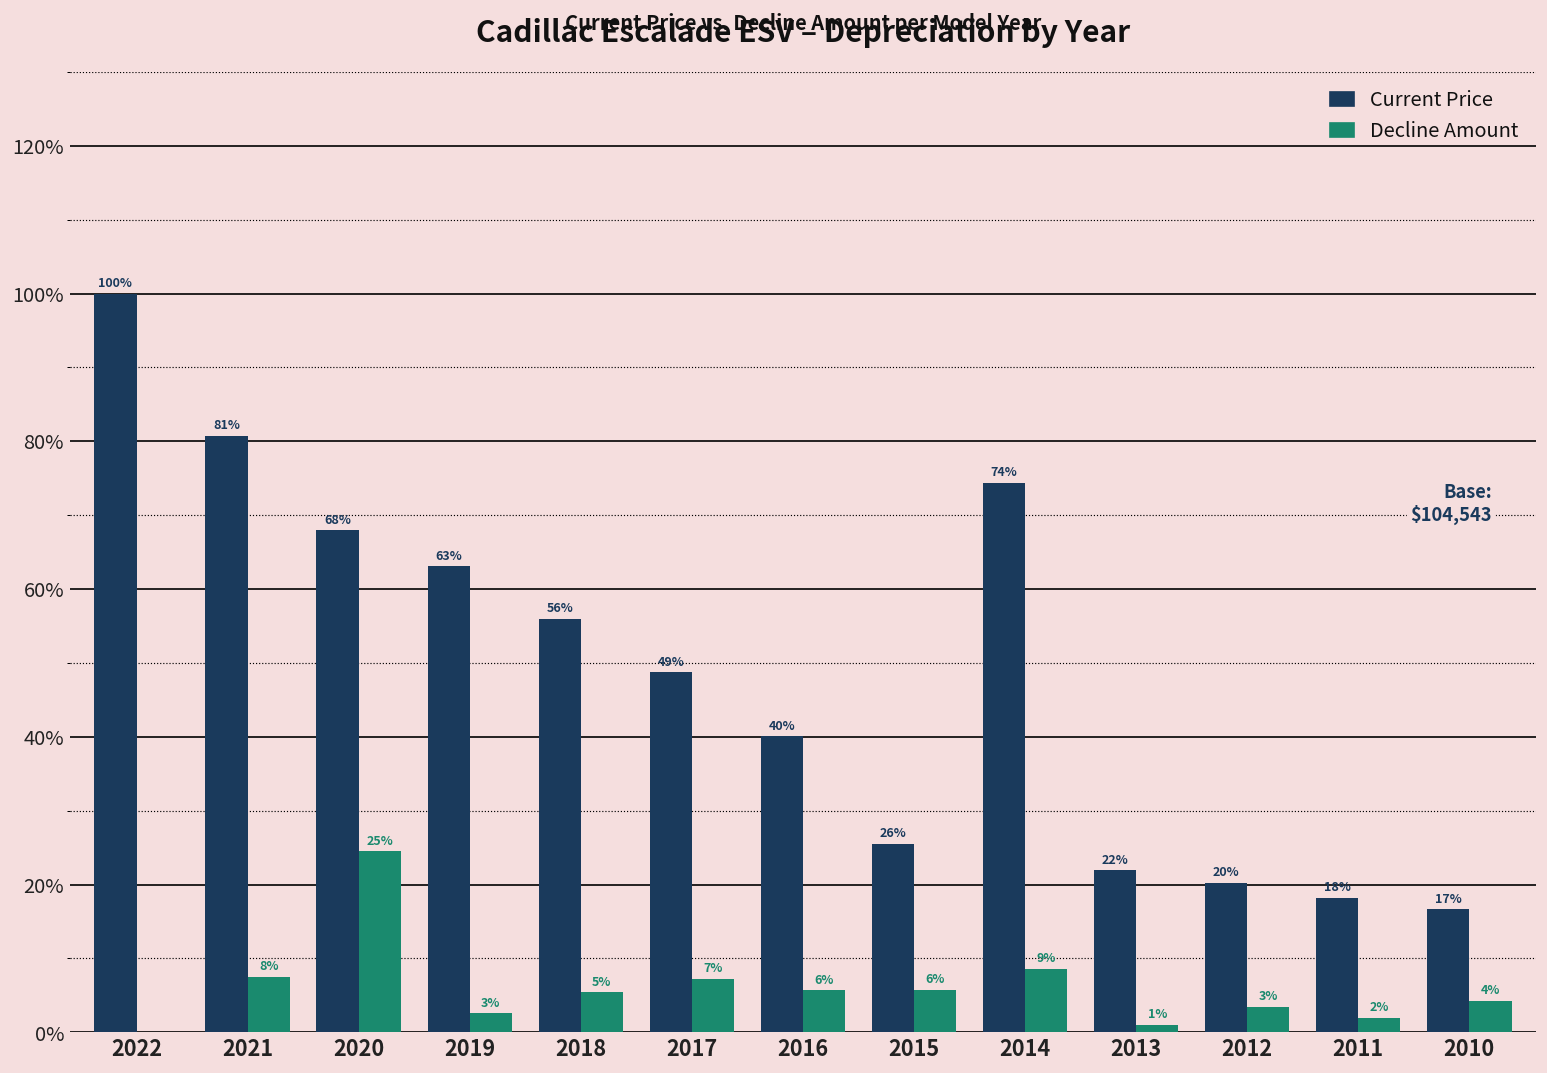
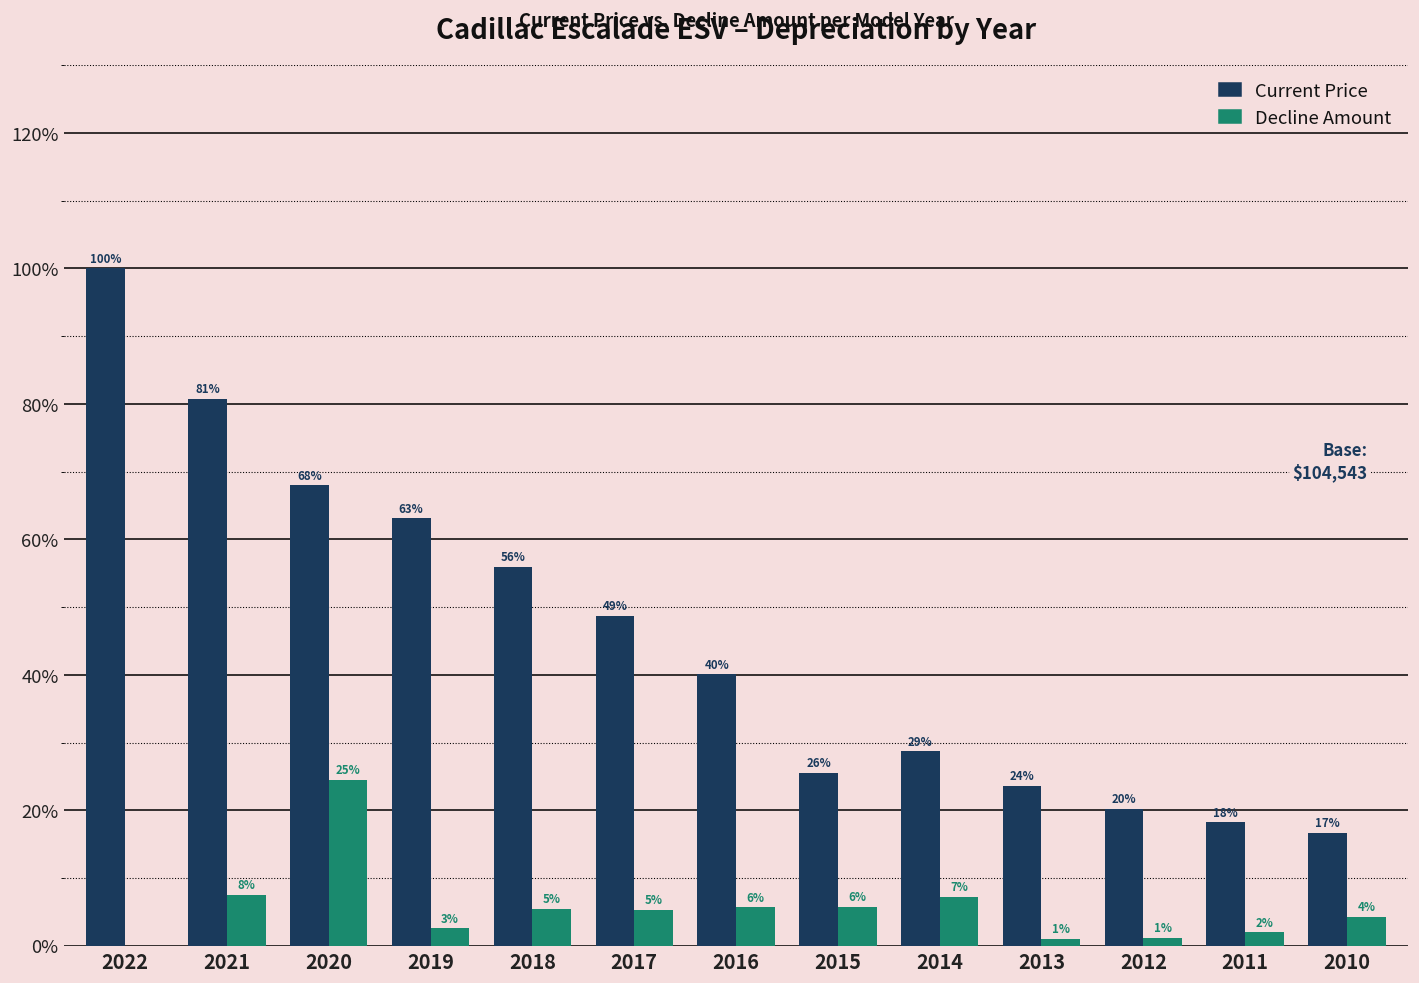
Decline Amount, 2017: 7% -> 5%
Current Price, 2014: 74% -> 29%
Decline Amount, 2014: 9% -> 7%
Current Price, 2013: 22% -> 24%
Decline Amount, 2012: 3% -> 1%
